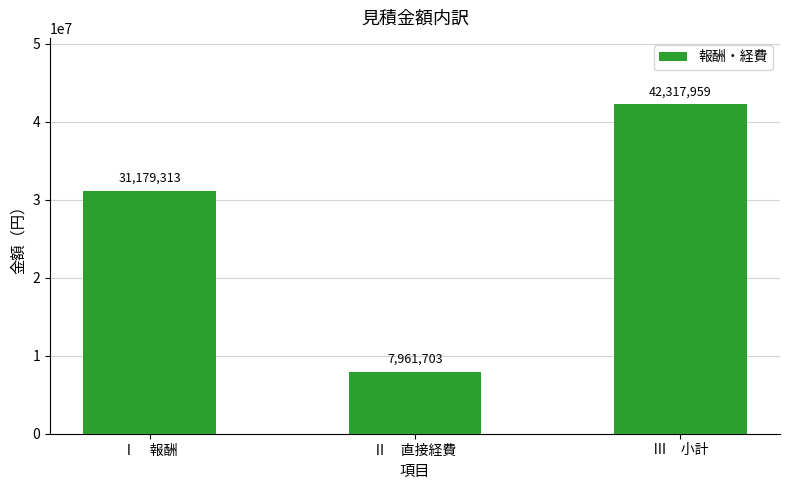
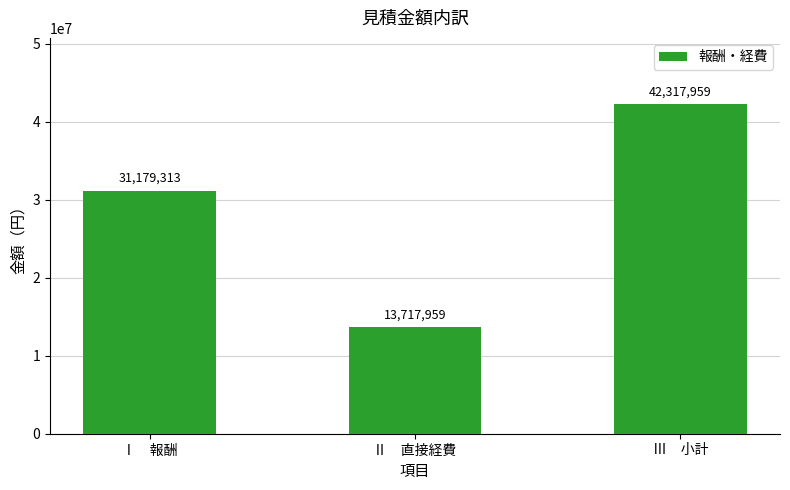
Ⅱ 直接経費: 7,961,703 -> 13,717,959
